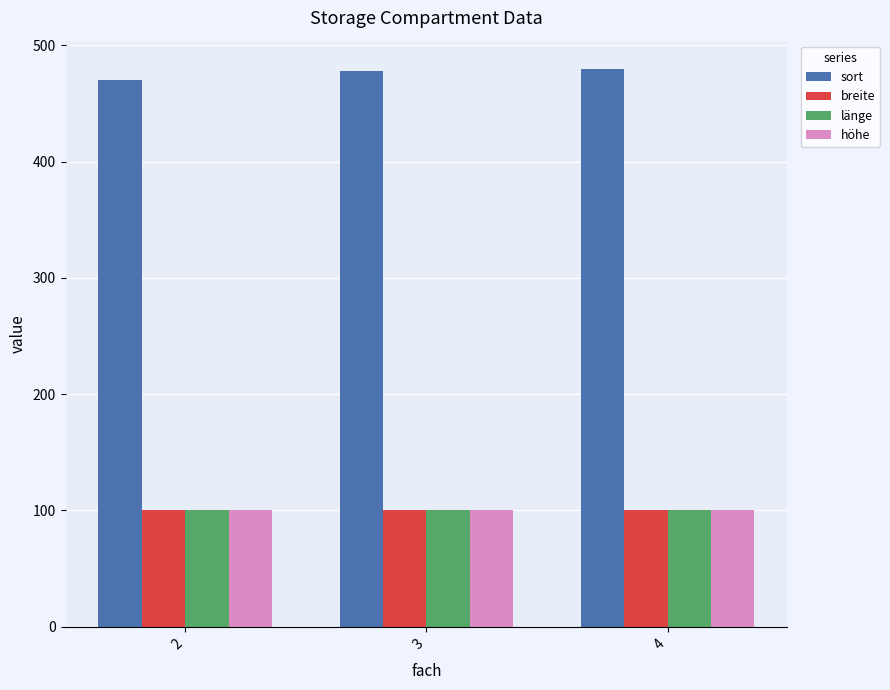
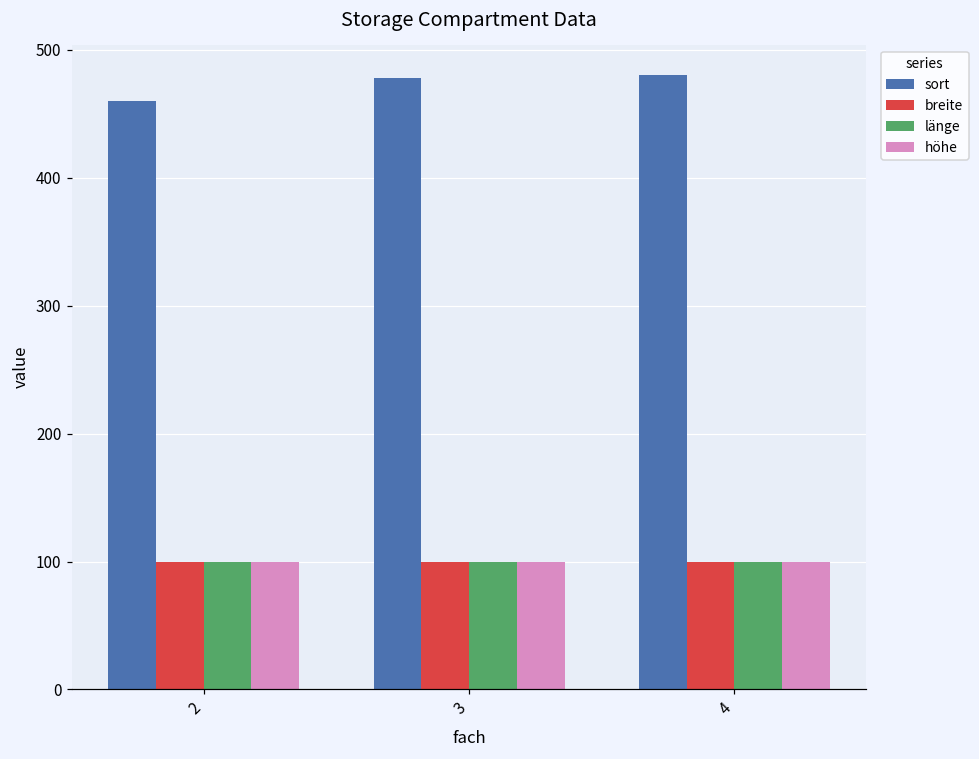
sort, 2: 470 -> 460
